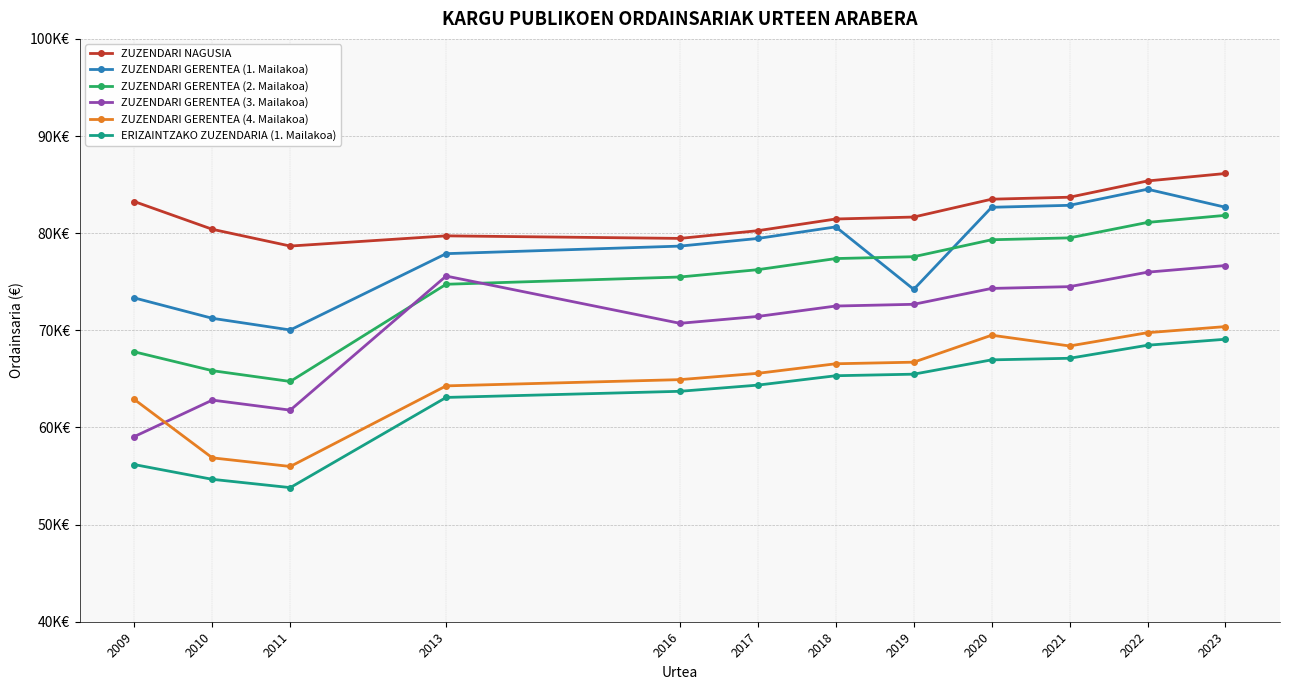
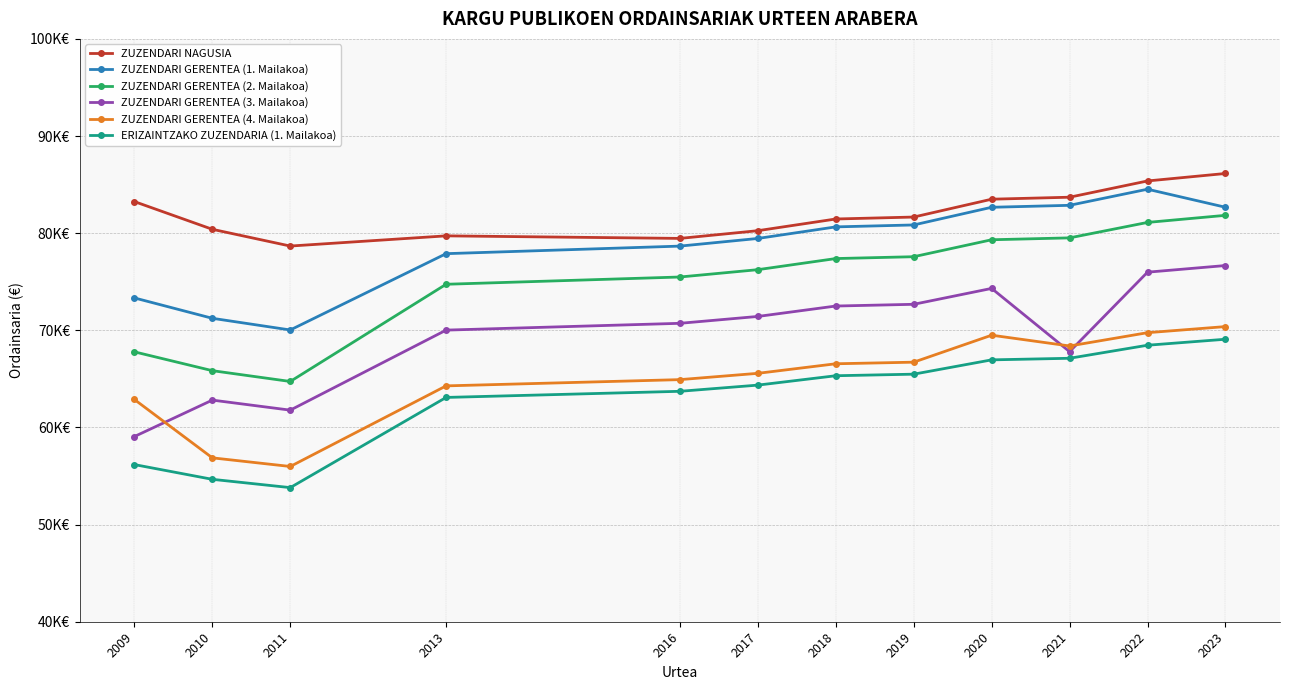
ZUZENDARI GERENTEA (3. Mailakoa), 2013: 76K€ -> 70K€
ZUZENDARI GERENTEA (1. Mailakoa), 2019: 74K€ -> 81K€
ZUZENDARI GERENTEA (3. Mailakoa), 2021: 74K€ -> 68K€
